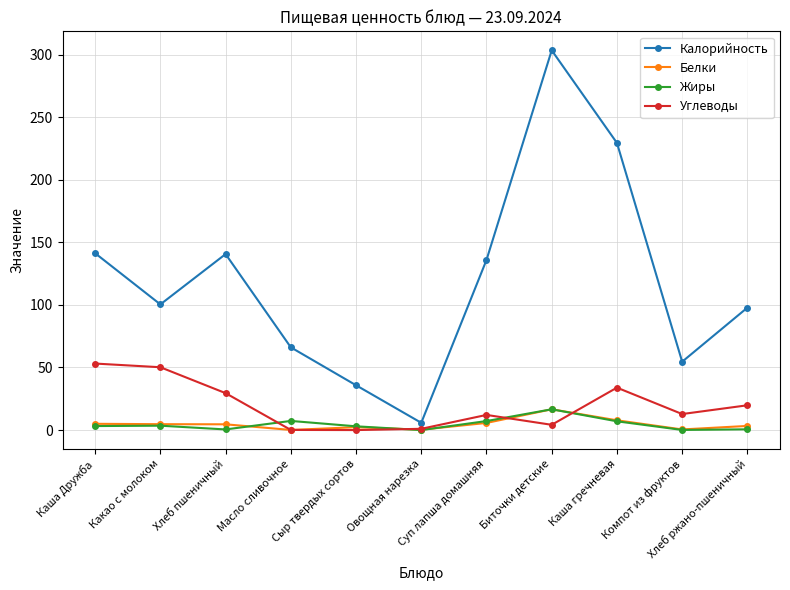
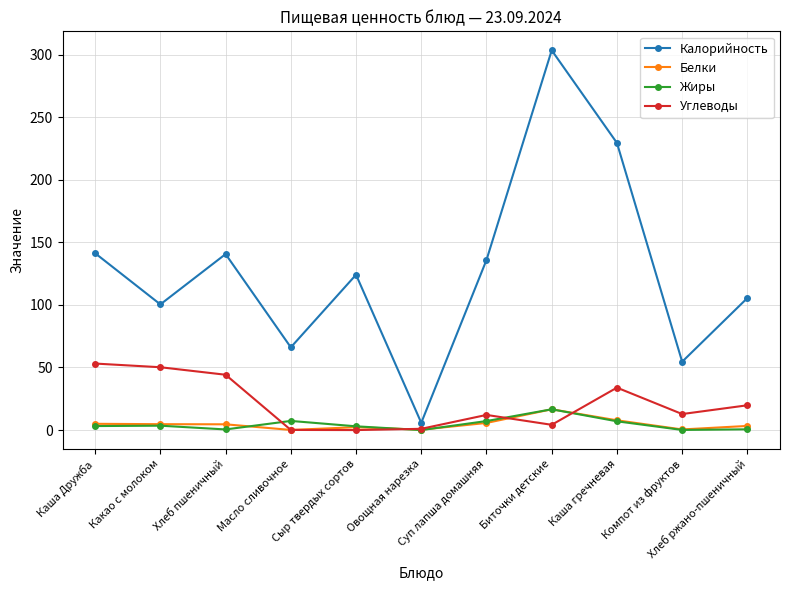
Углеводы, Хлеб пшеничный: 30 -> 44
Калорийность, Сыр твердых сортов: 36 -> 124
Калорийность, Хлеб ржано-пшеничный: 98 -> 106
